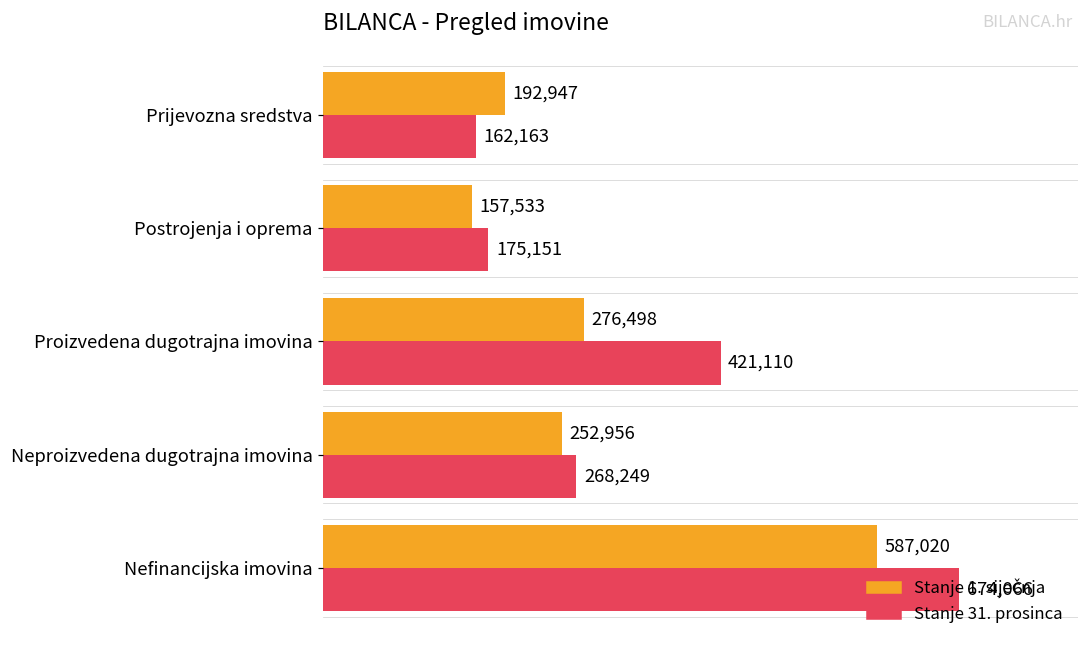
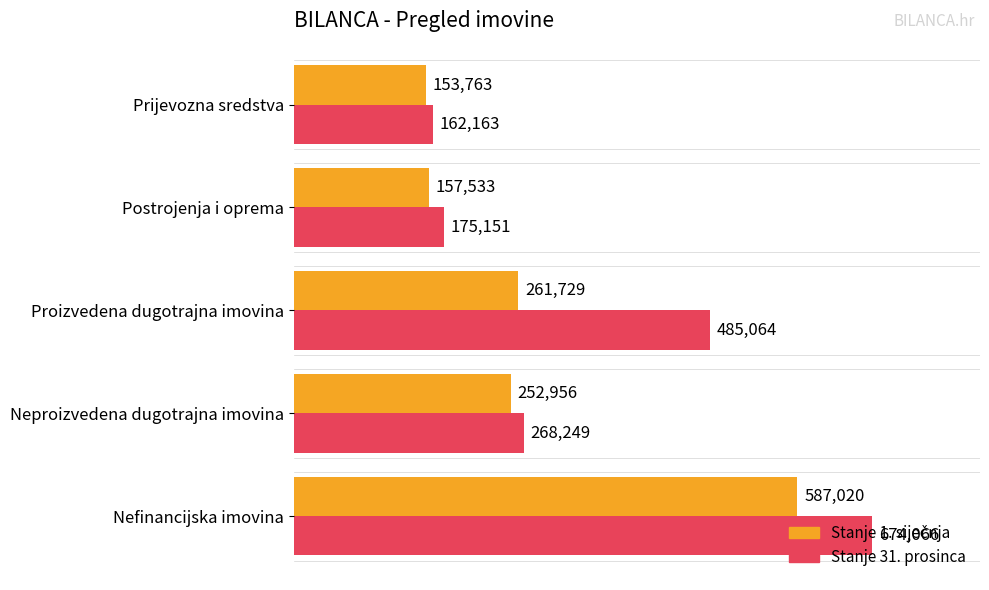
Stanje 1. siječnja, Prijevozna sredstva: 192,947 -> 153,763
Stanje 1. siječnja, Proizvedena dugotrajna imovina: 276,498 -> 261,729
Stanje 31. prosinca, Proizvedena dugotrajna imovina: 421,110 -> 485,064
